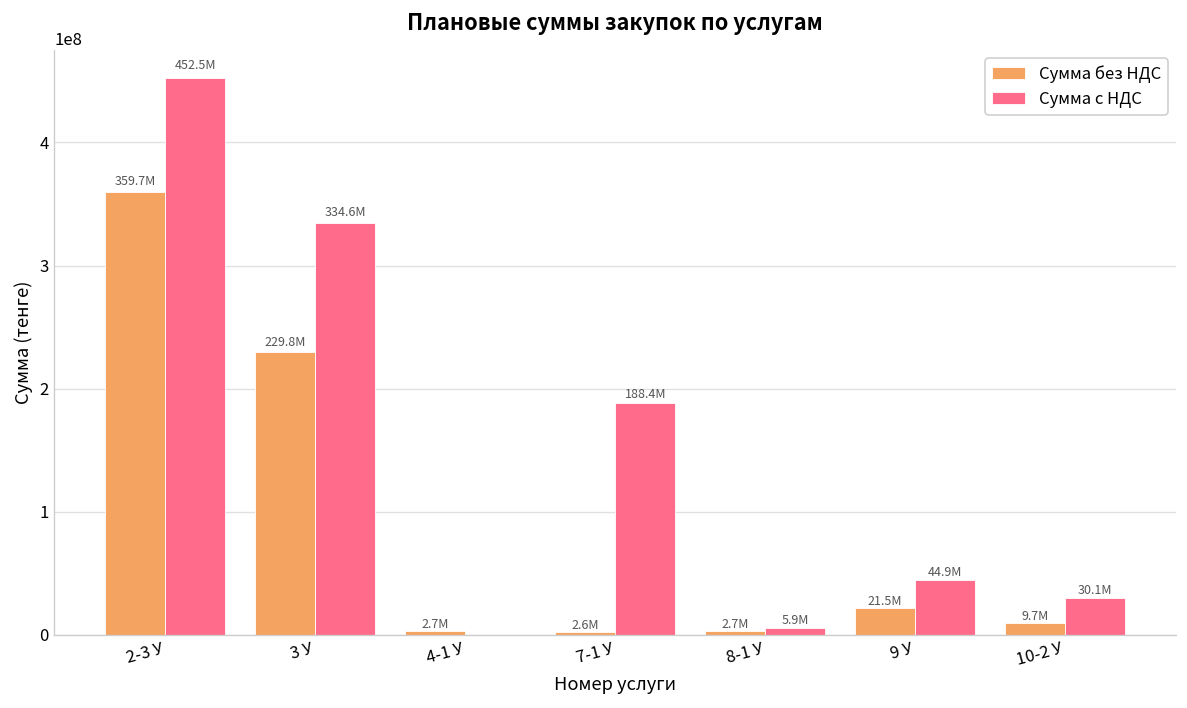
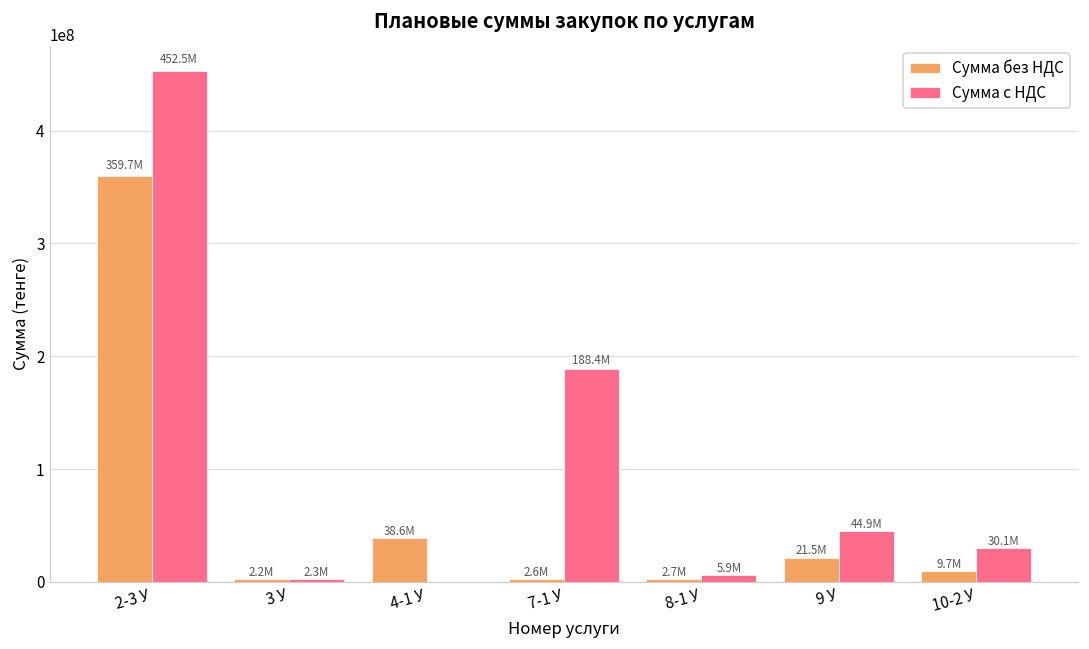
Сумма без НДС, 3 У: 229.8M -> 2.2M
Сумма с НДС, 3 У: 334.6M -> 2.3M
Сумма без НДС, 4-1 У: 2.7M -> 38.6M
